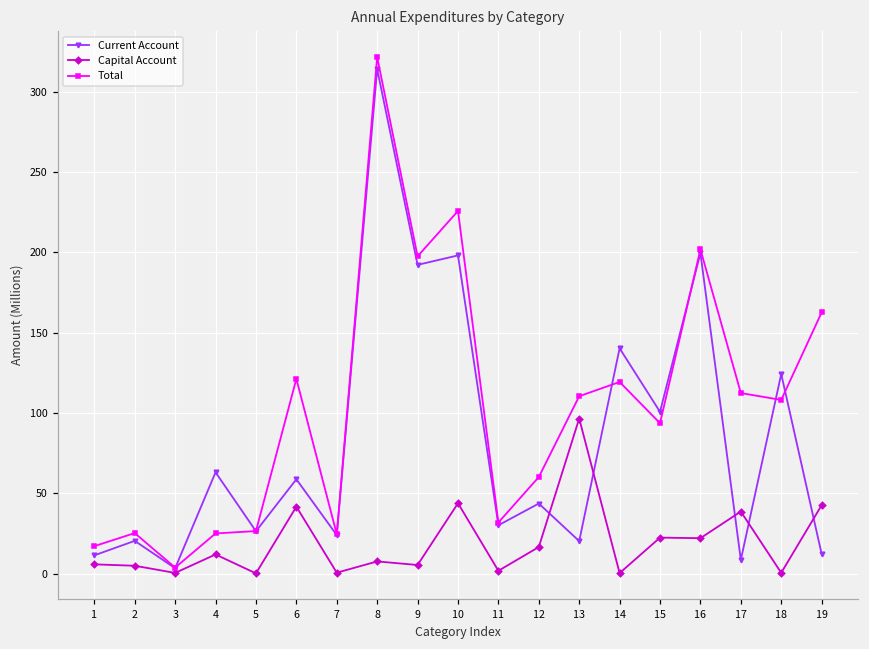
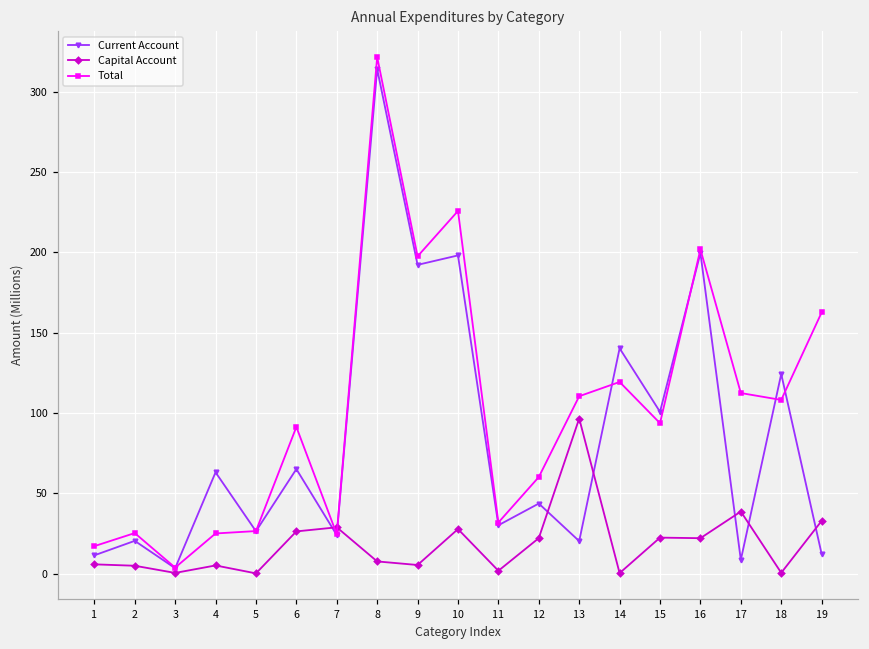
Capital Account, 4: 12 -> 5
Current Account, 6: 59 -> 65
Capital Account, 6: 42 -> 26
Total, 6: 121 -> 91
Capital Account, 7: 1 -> 29
Capital Account, 10: 44 -> 28
Capital Account, 12: 16 -> 22
Capital Account, 19: 43 -> 33
